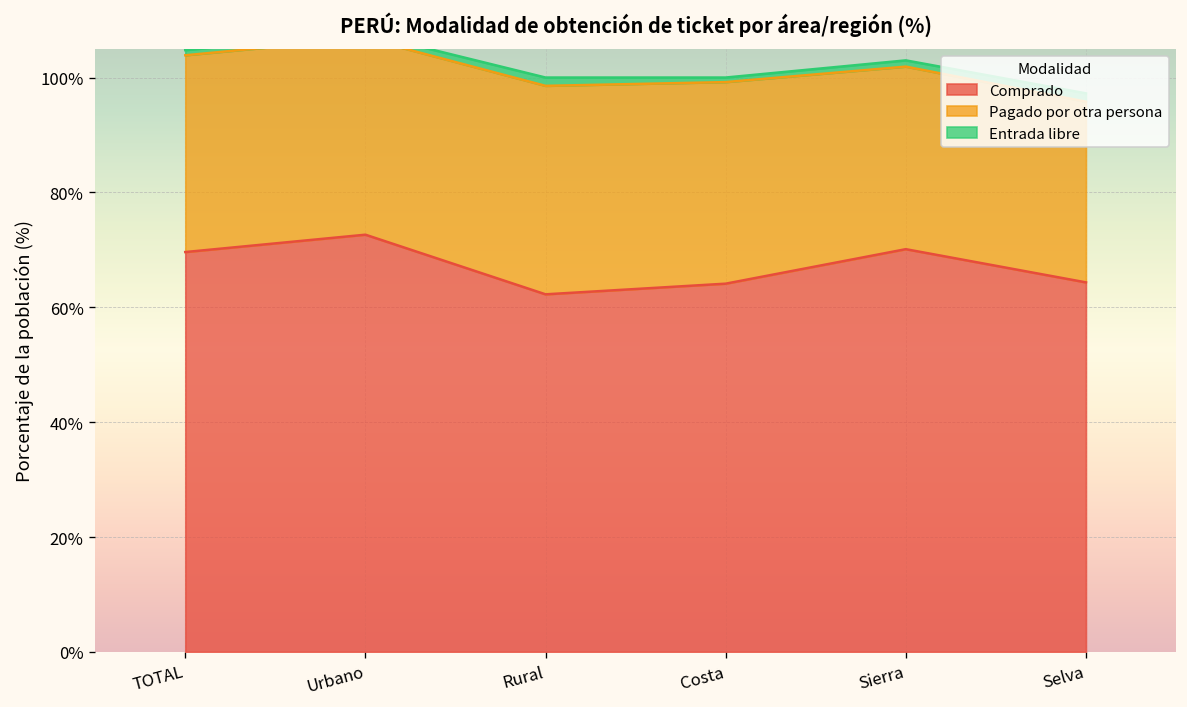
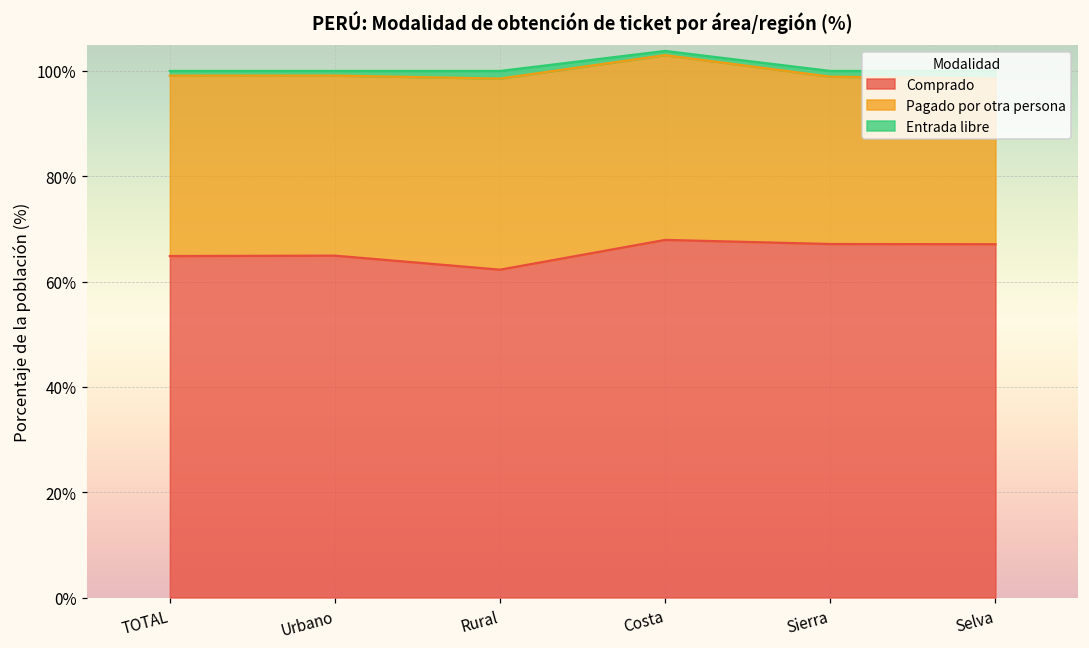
Comprado, TOTAL: 70% -> 65%
Comprado, Urbano: 73% -> 65%
Comprado, Costa: 64% -> 68%
Comprado, Sierra: 70% -> 67%
Comprado, Selva: 64% -> 67%
